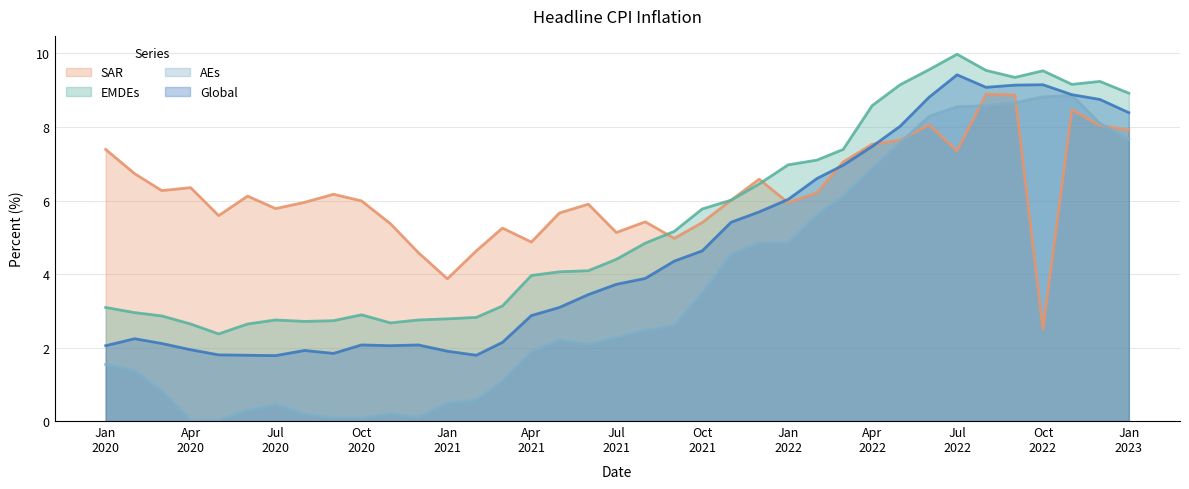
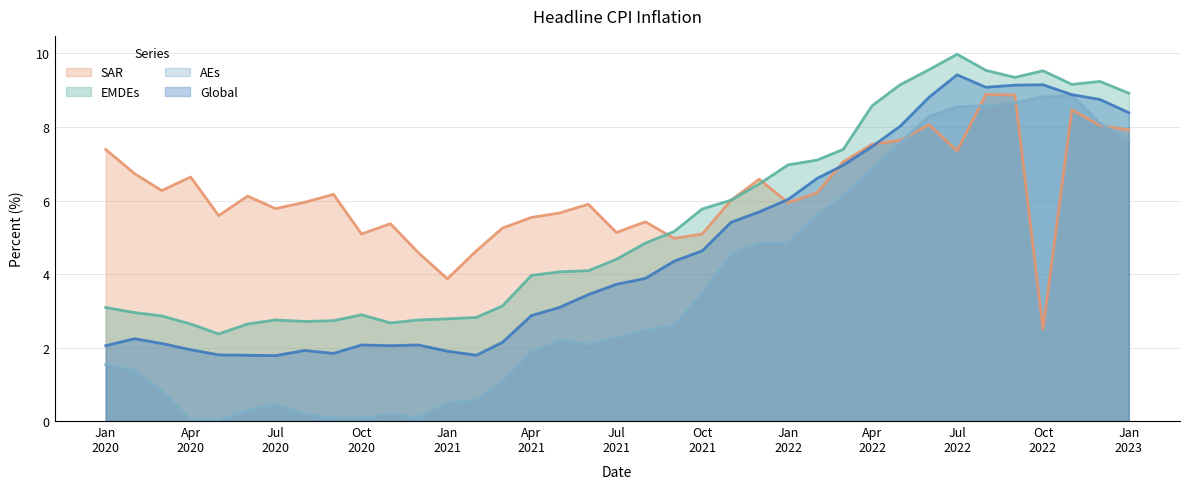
SAR, Apr 2020: 6.4 -> 6.6
SAR, Oct 2020: 6.0 -> 5.1
SAR, Apr 2021: 4.9 -> 5.5
SAR, Oct 2021: 5.4 -> 5.1
